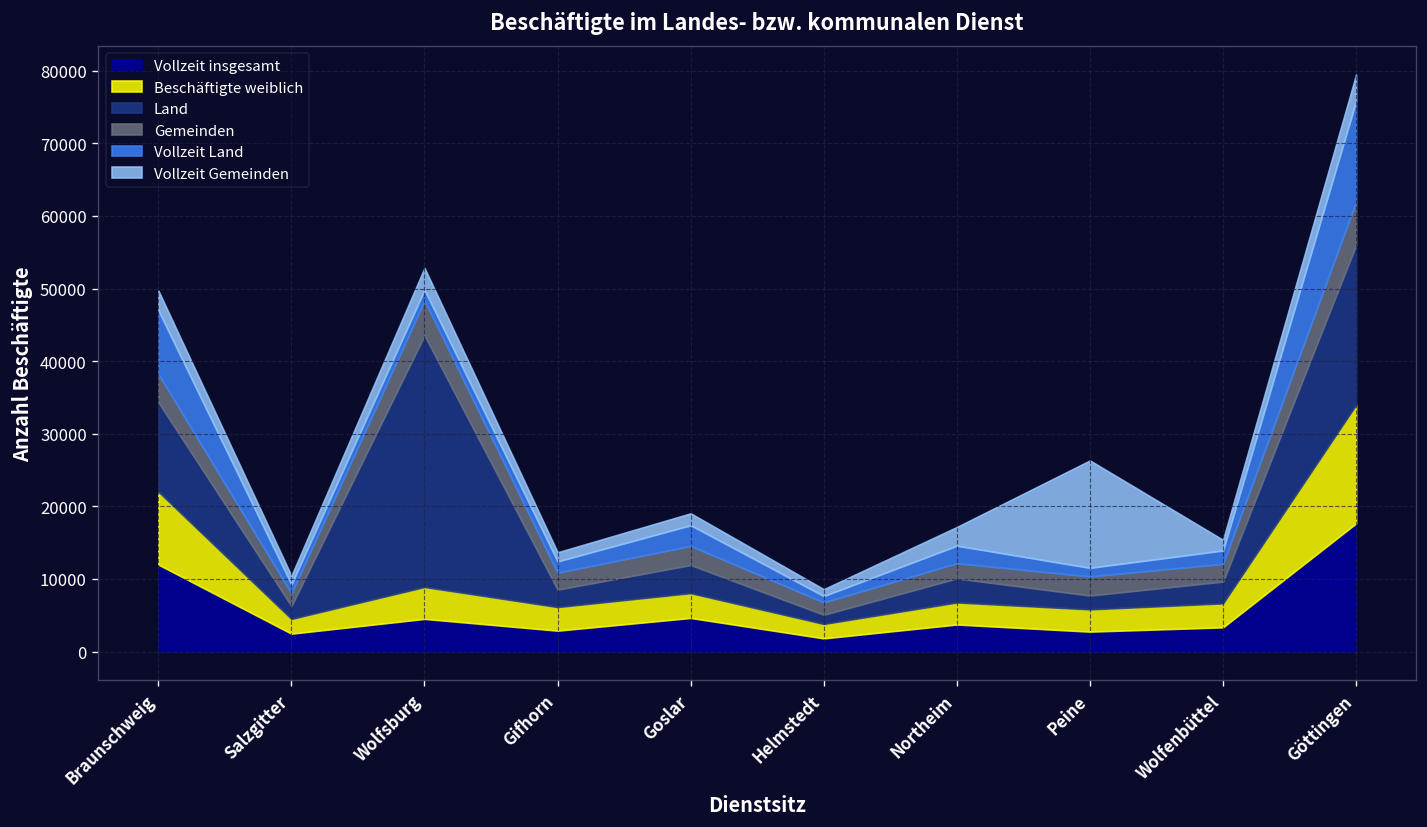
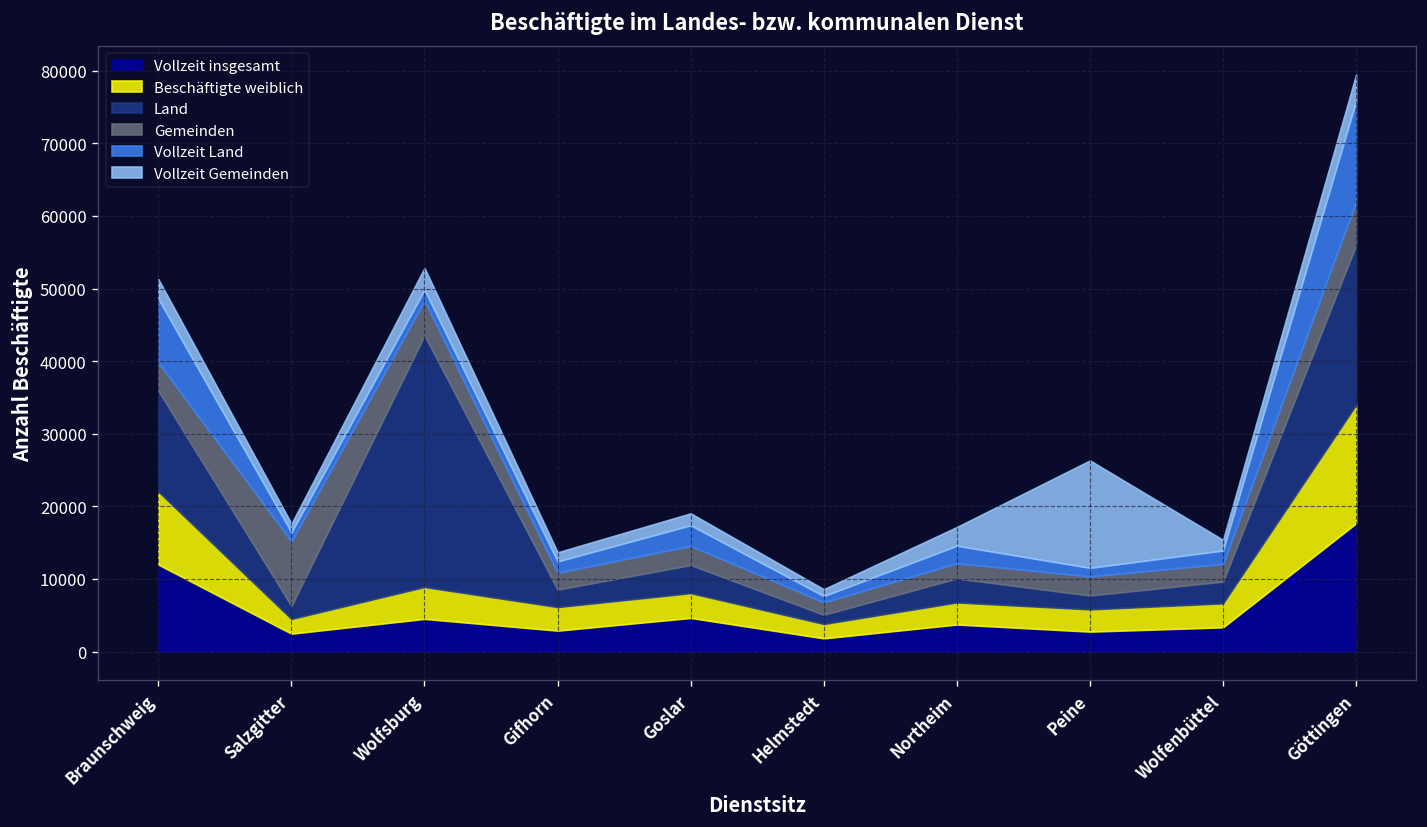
Land, Braunschweig: 12000 -> 14000
Gemeinden, Salzgitter: 2000 -> 9000
